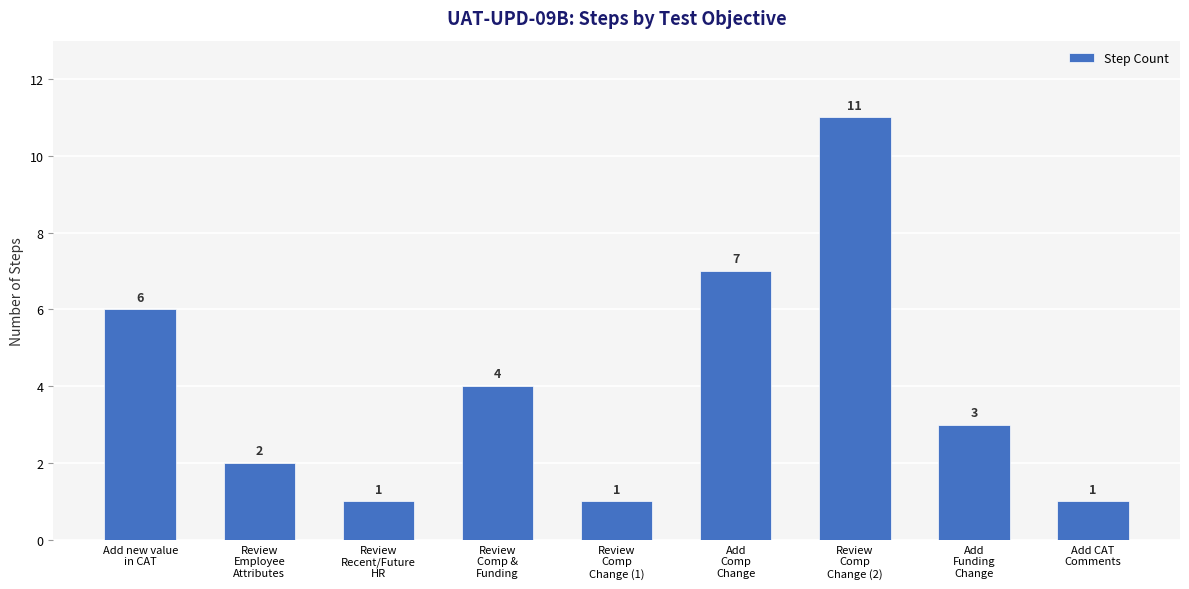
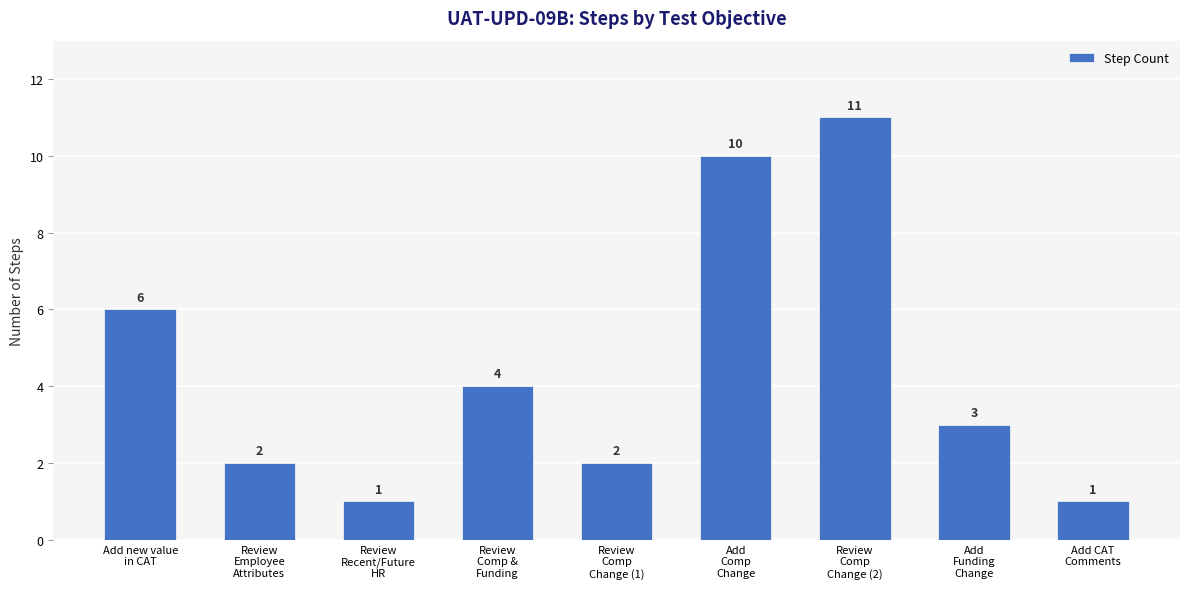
Review Comp Change (1): 1 -> 2
Add Comp Change: 7 -> 10
